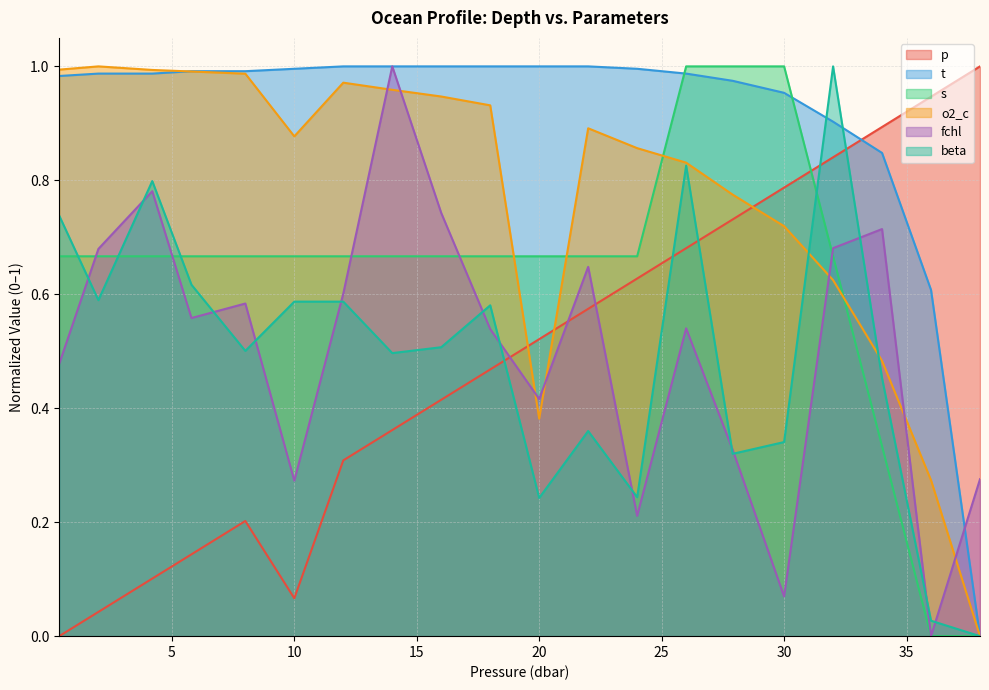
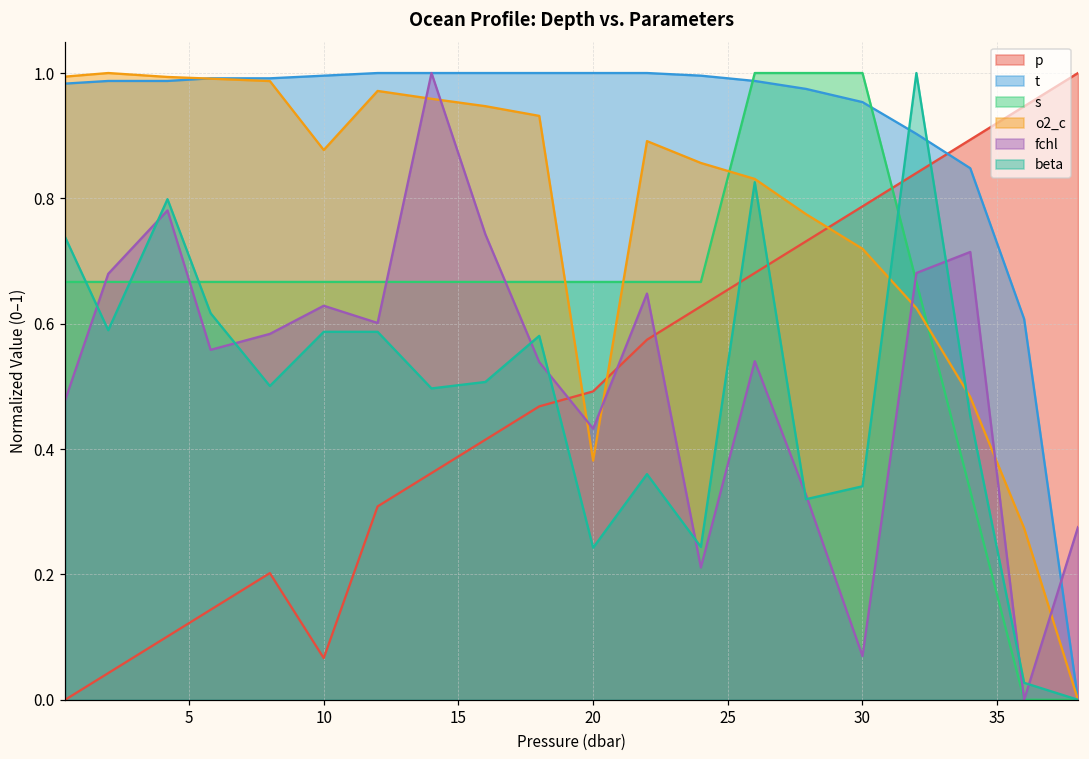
fchl, 10: 0.27 -> 0.63
p, 20: 0.52 -> 0.49
fchl, 20: 0.42 -> 0.43
